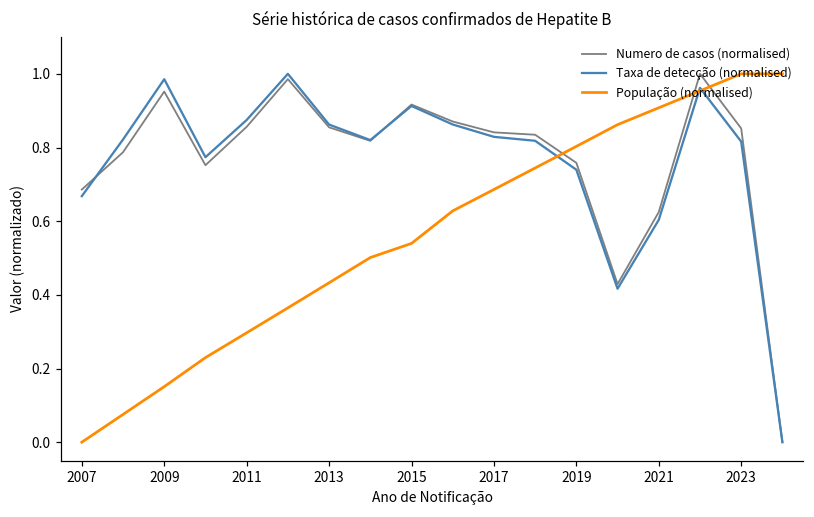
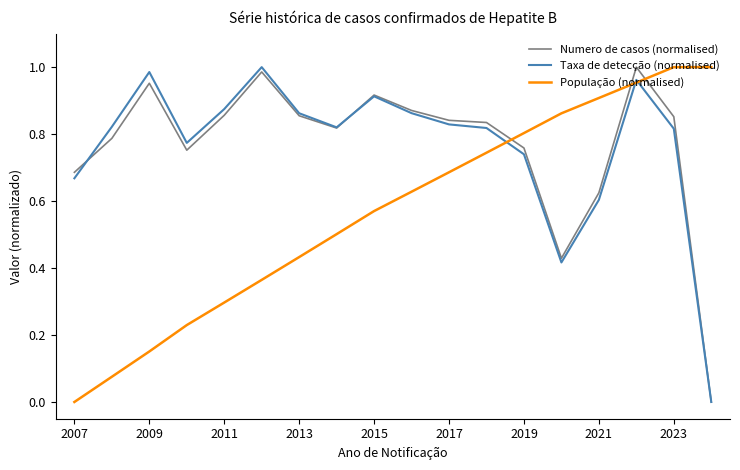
População (normalised), 2015: 0.54 -> 0.57
